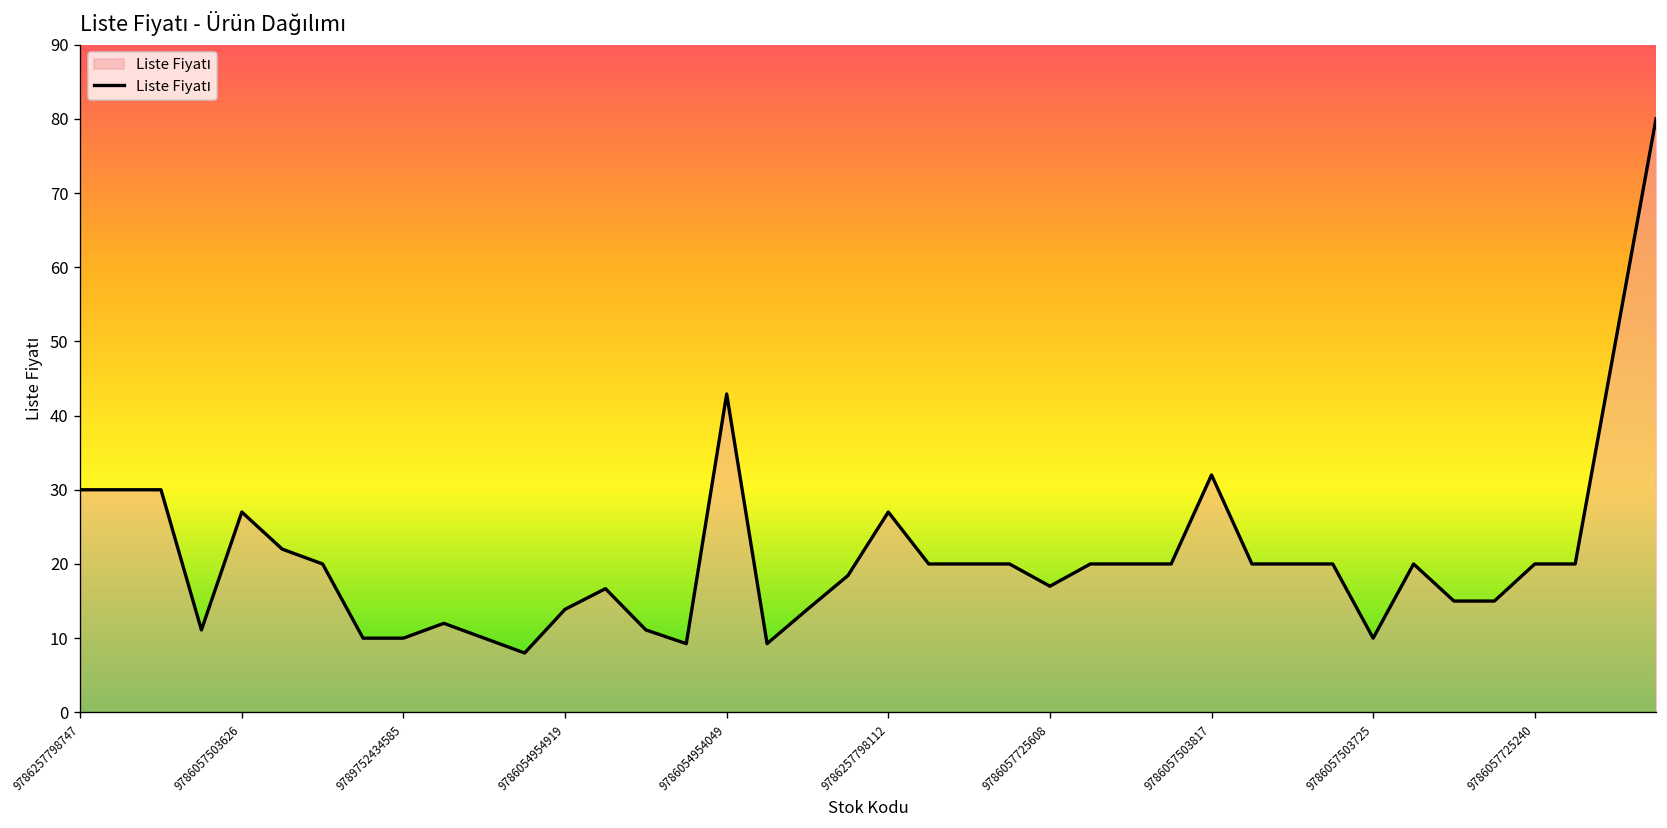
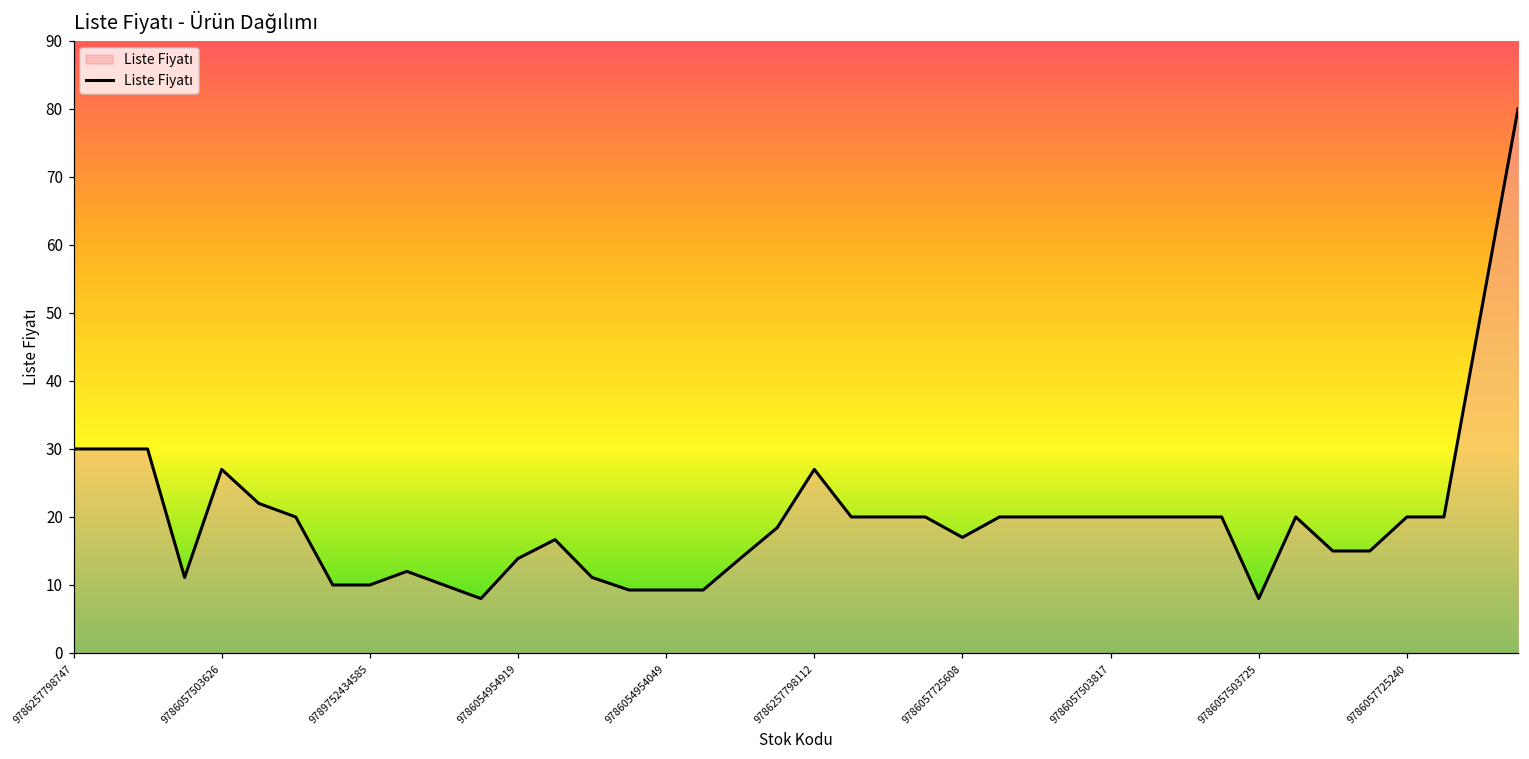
9786054954049: 43 -> 9
9786057503817: 32 -> 20
9786057503725: 10 -> 8
